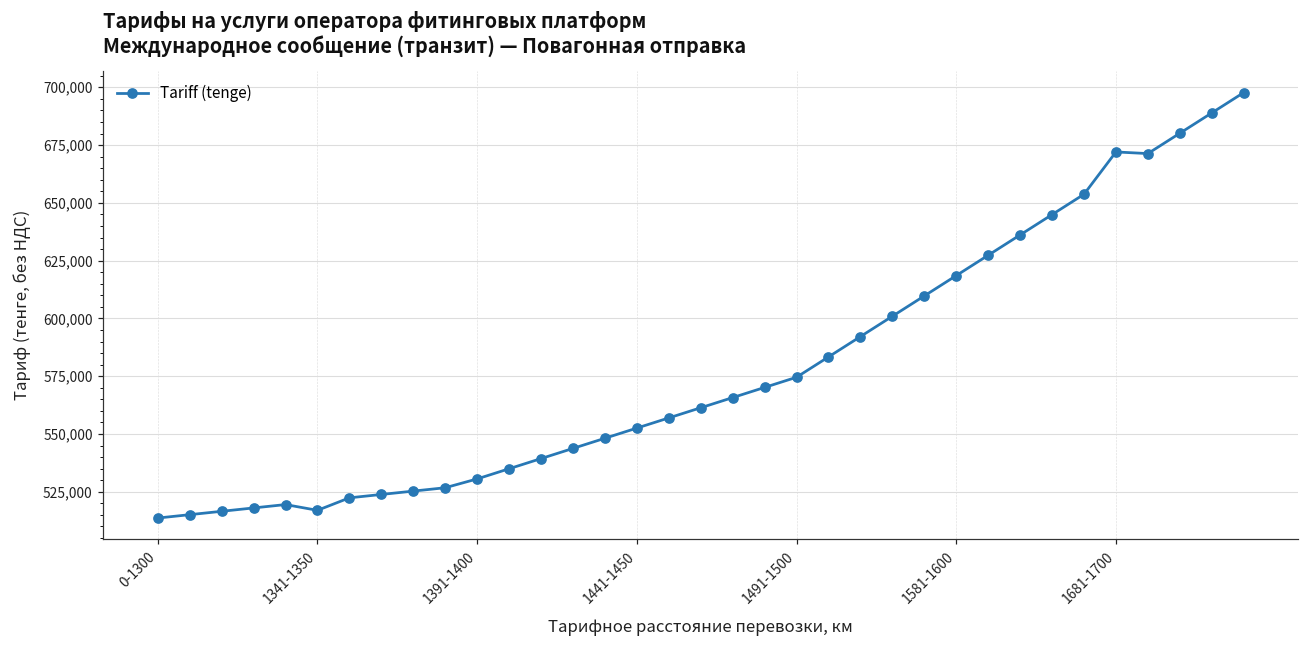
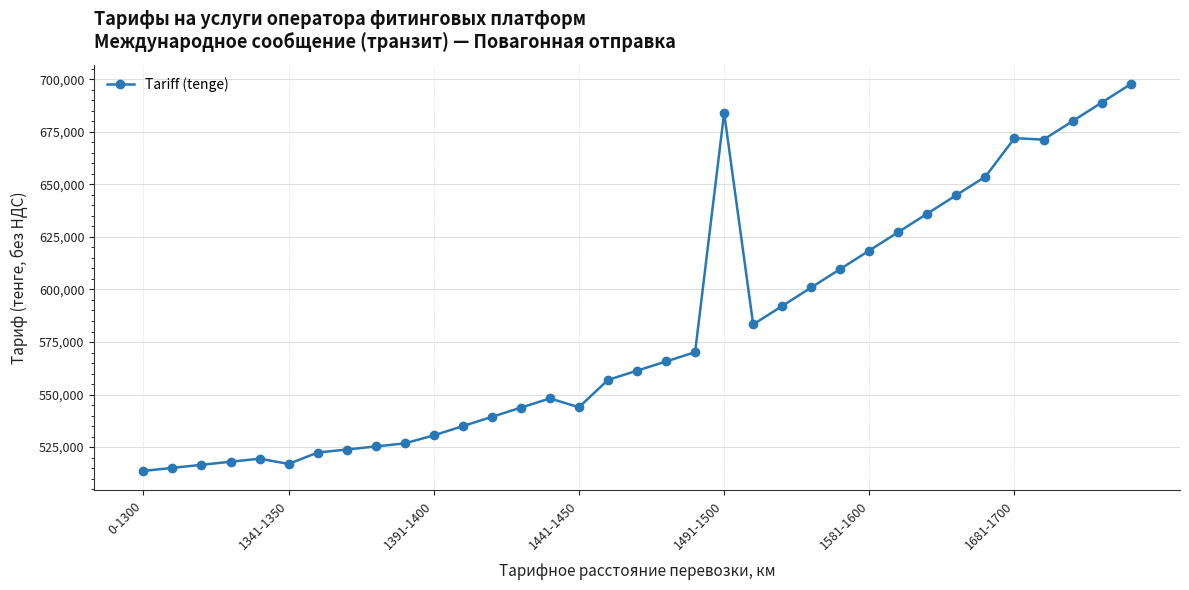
1441-1450: 553,000 -> 544,000
1491-1500: 575,000 -> 684,000
